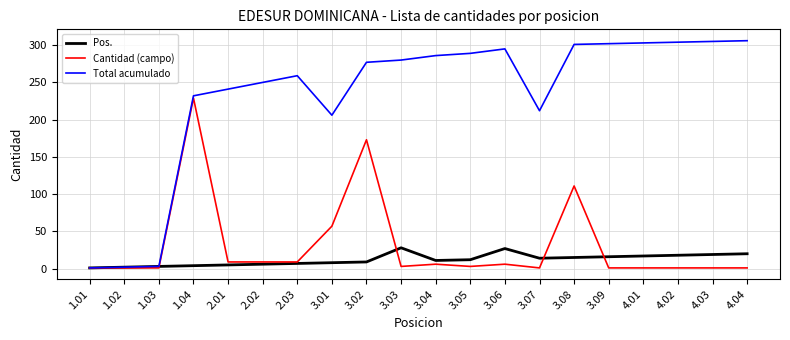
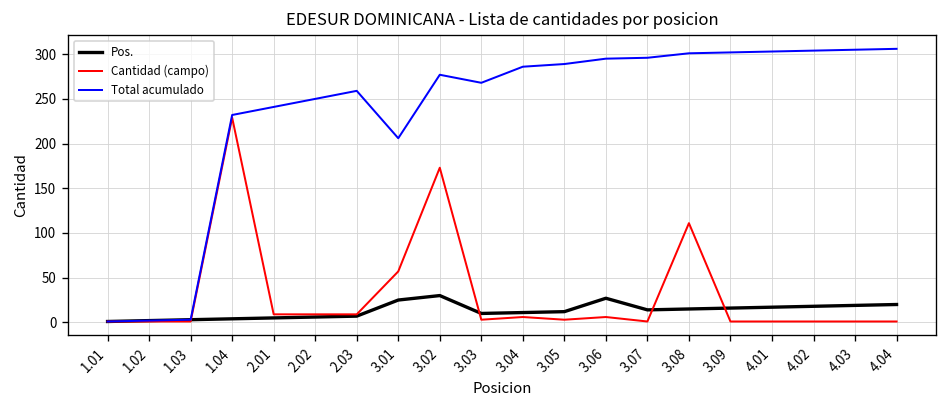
Pos., 3.01: 10 -> 30
Pos., 3.02: 10 -> 30
Pos., 3.03: 30 -> 10
Total acumulado, 3.03: 280 -> 270
Total acumulado, 3.07: 210 -> 300
